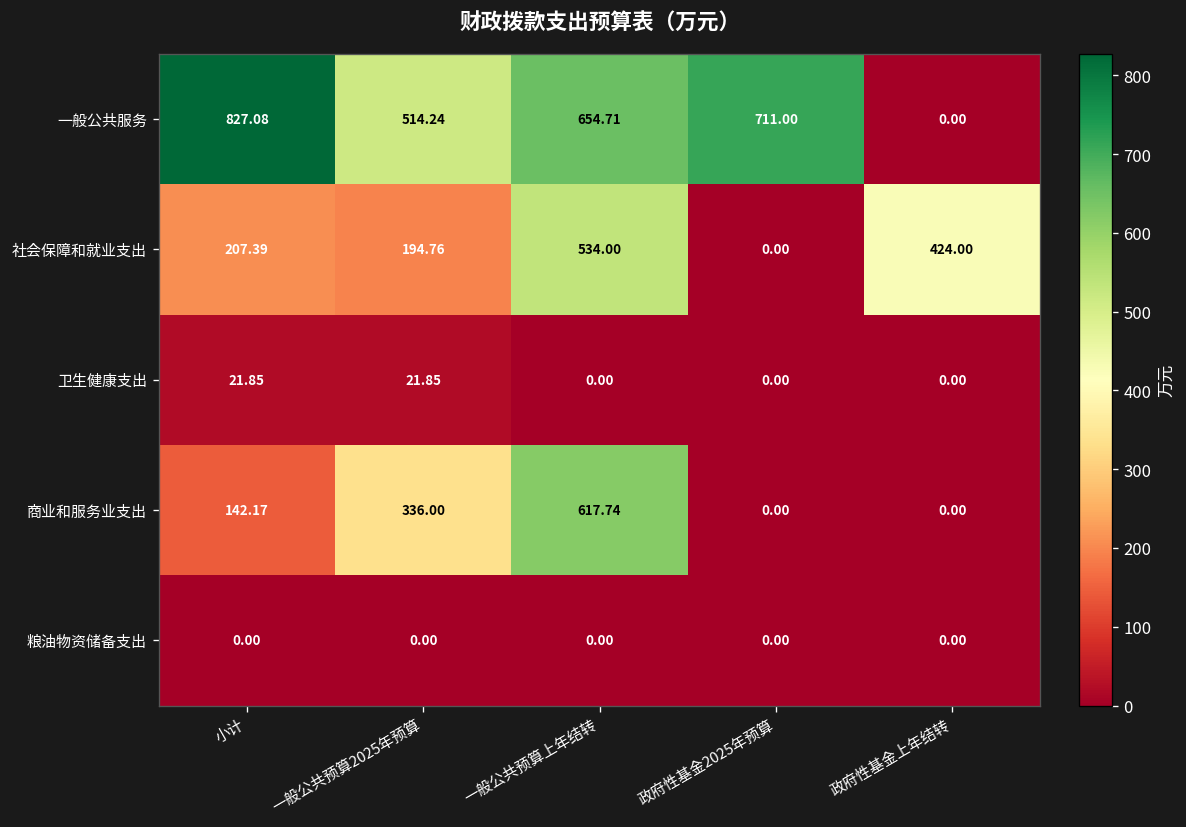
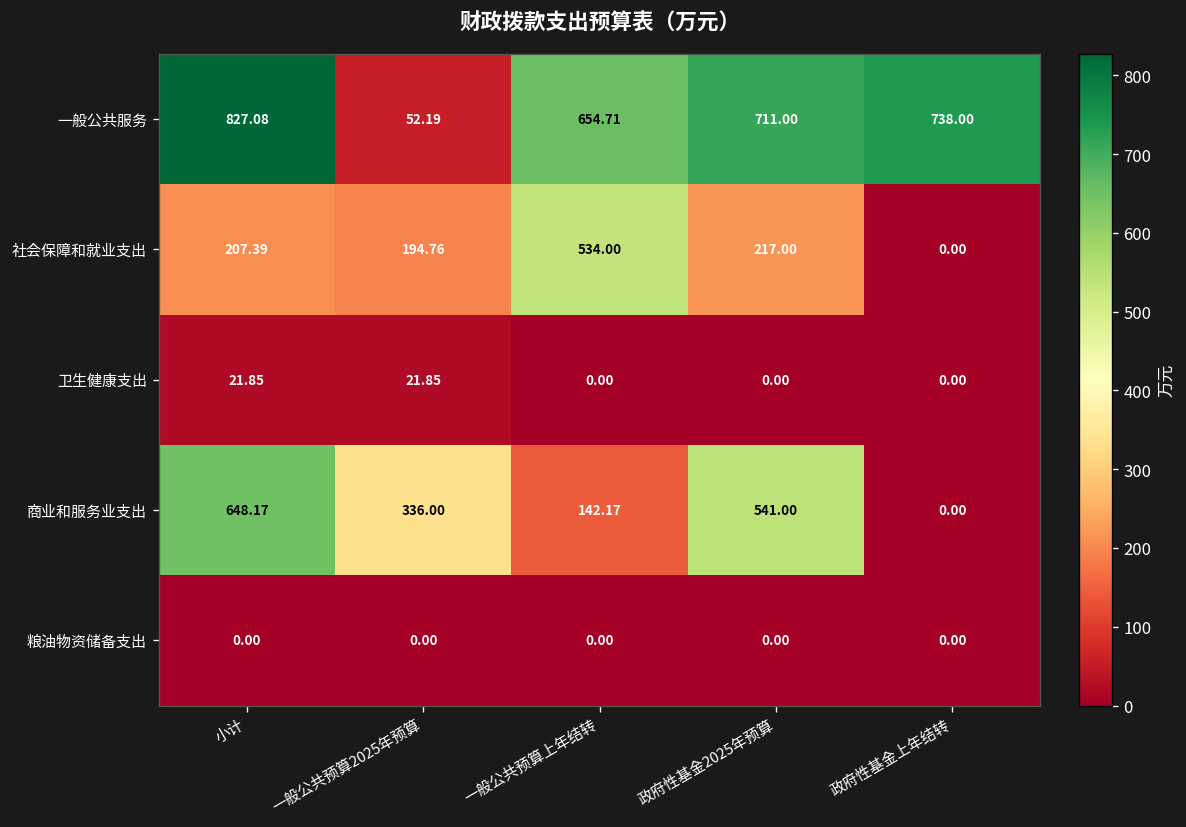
一般公共服务, 一般公共预算2025年预算: 514.24 -> 52.19
一般公共服务, 政府性基金上年结转: 0.00 -> 738.00
社会保障和就业支出, 政府性基金2025年预算: 0.00 -> 217.00
社会保障和就业支出, 政府性基金上年结转: 424.00 -> 0.00
商业和服务业支出, 小计: 142.17 -> 648.17
商业和服务业支出, 一般公共预算上年结转: 617.74 -> 142.17
商业和服务业支出, 政府性基金2025年预算: 0.00 -> 541.00
